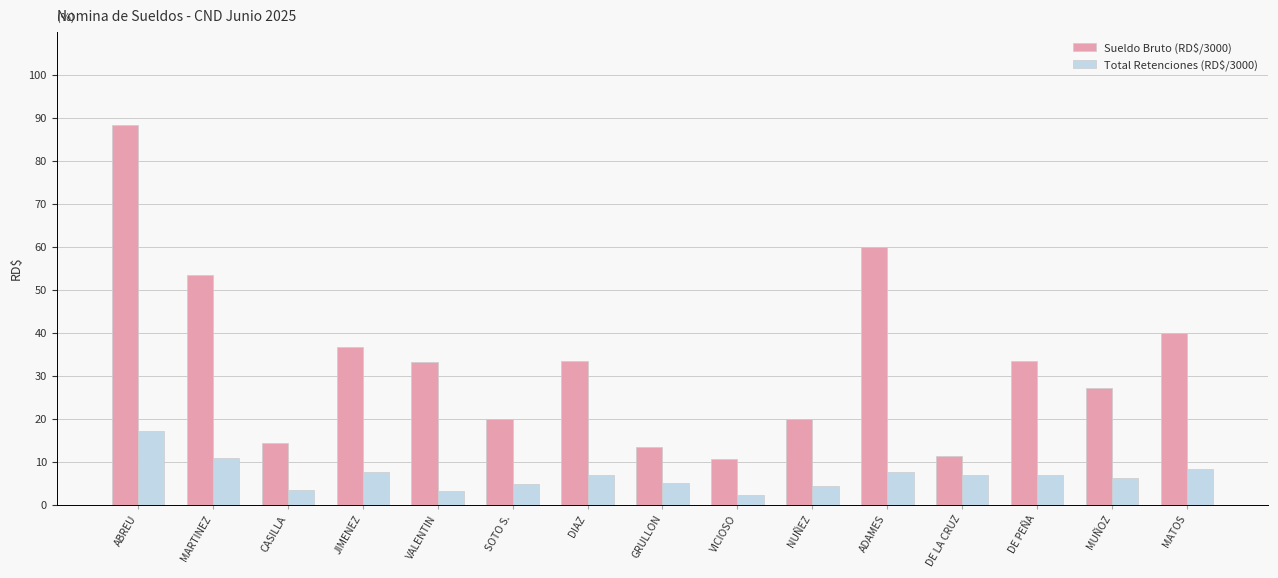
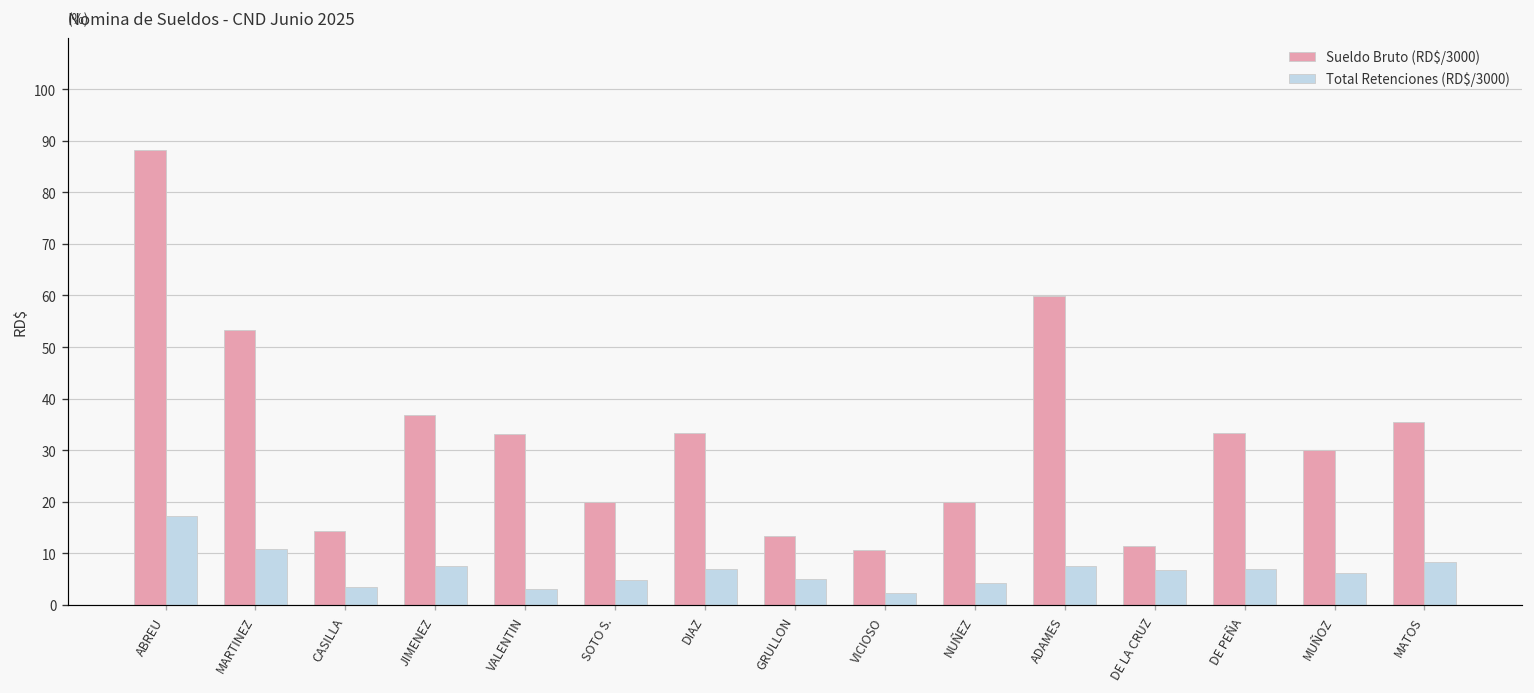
Sueldo Bruto (RD$/3000), MUÑOZ: 27 -> 30
Sueldo Bruto (RD$/3000), MATOS: 40 -> 36
